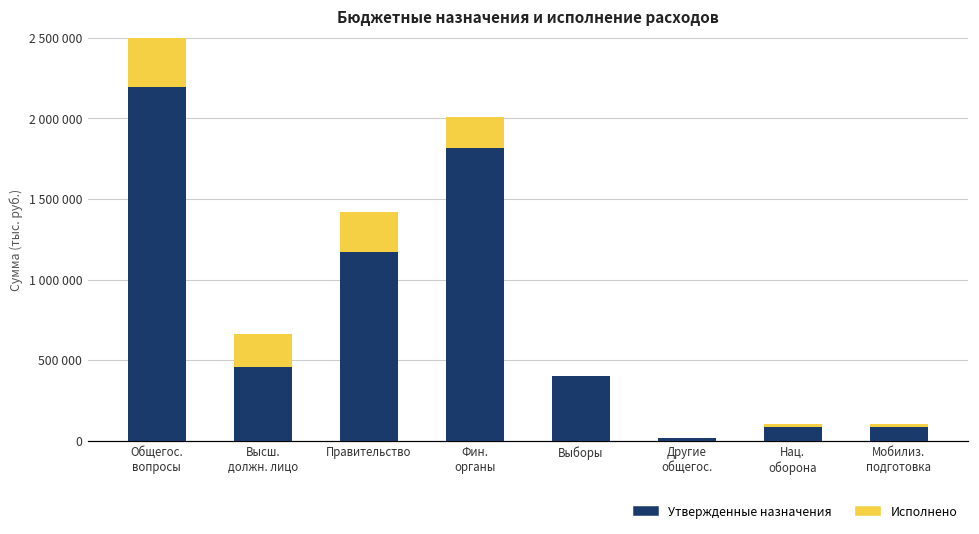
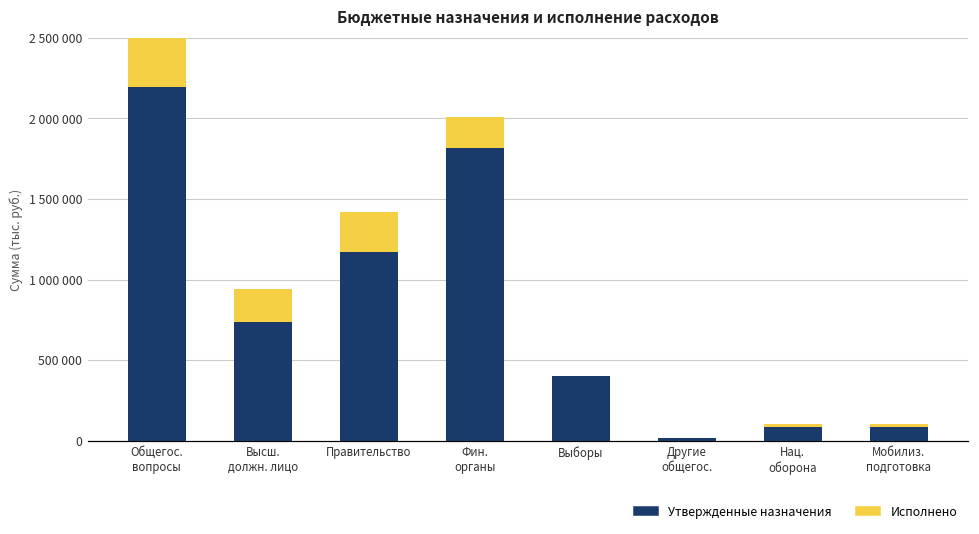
Утвержденные назначения, Высш. должн. лицо: 460000 -> 730000
